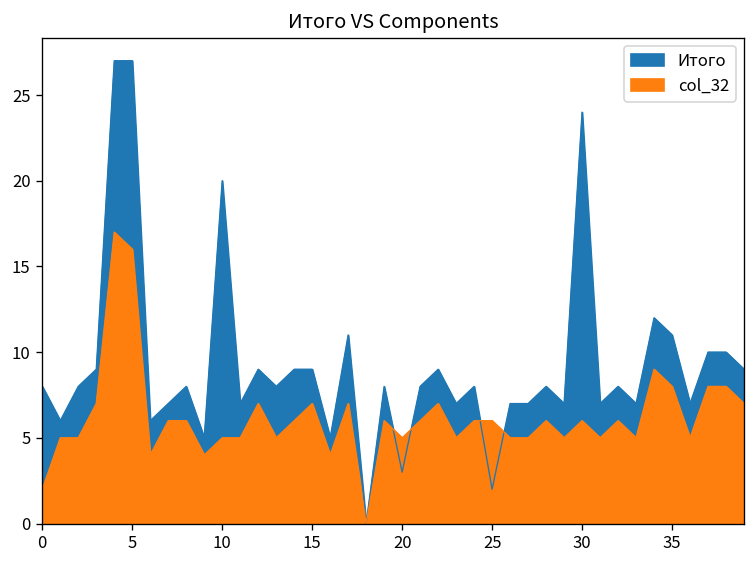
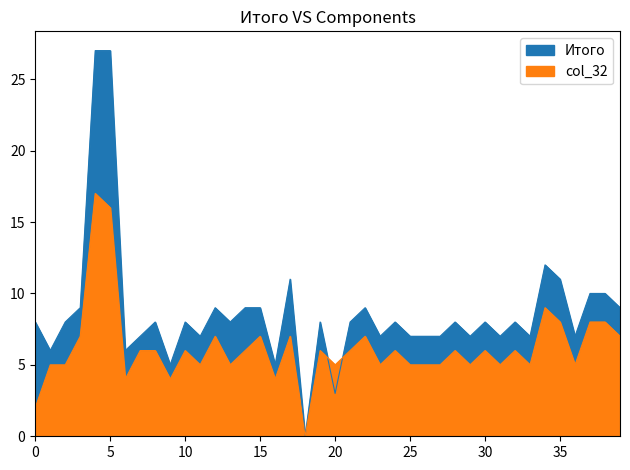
Итого, 10: 20 -> 8
col_32, 10: 5 -> 6
Итого, 25: 2 -> 7
col_32, 25: 6 -> 5
Итого, 30: 24 -> 8
